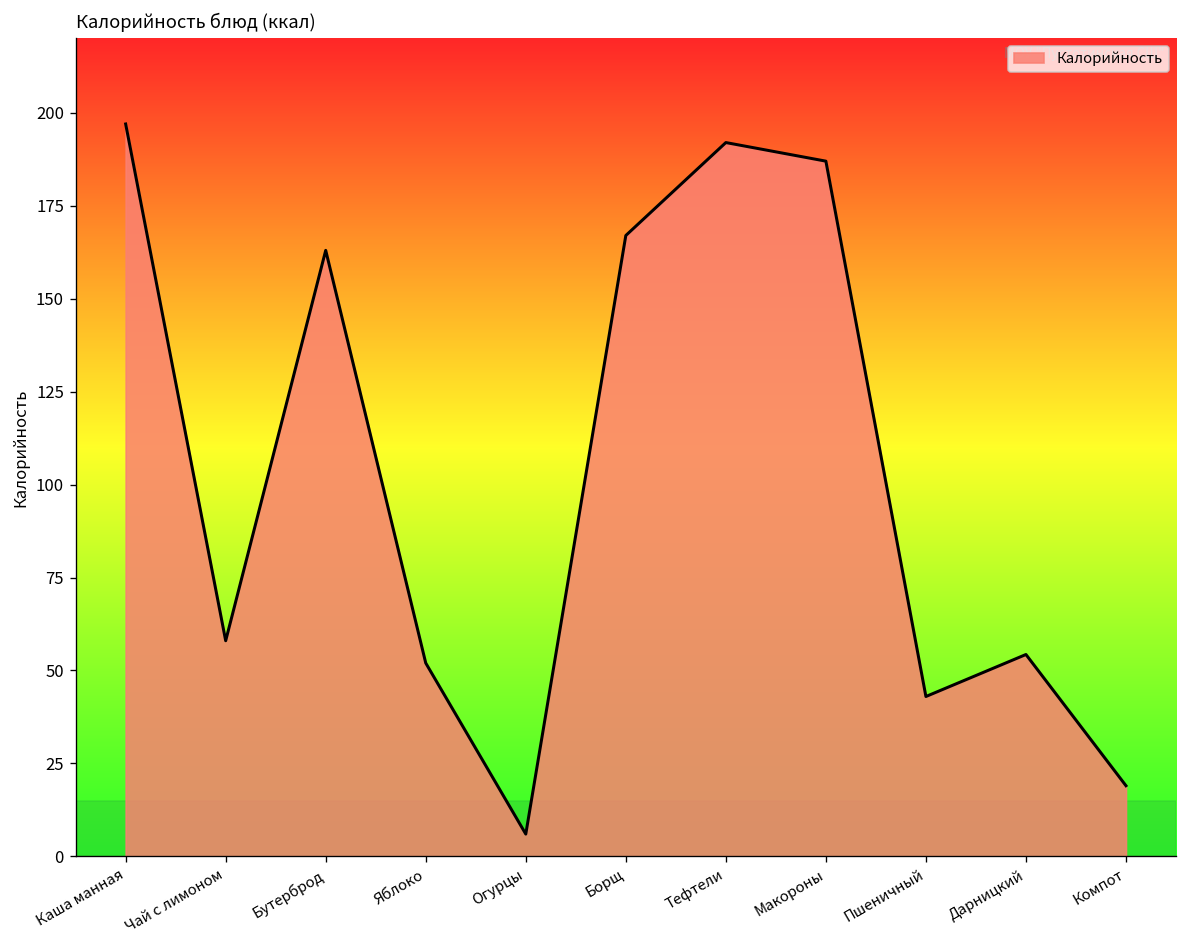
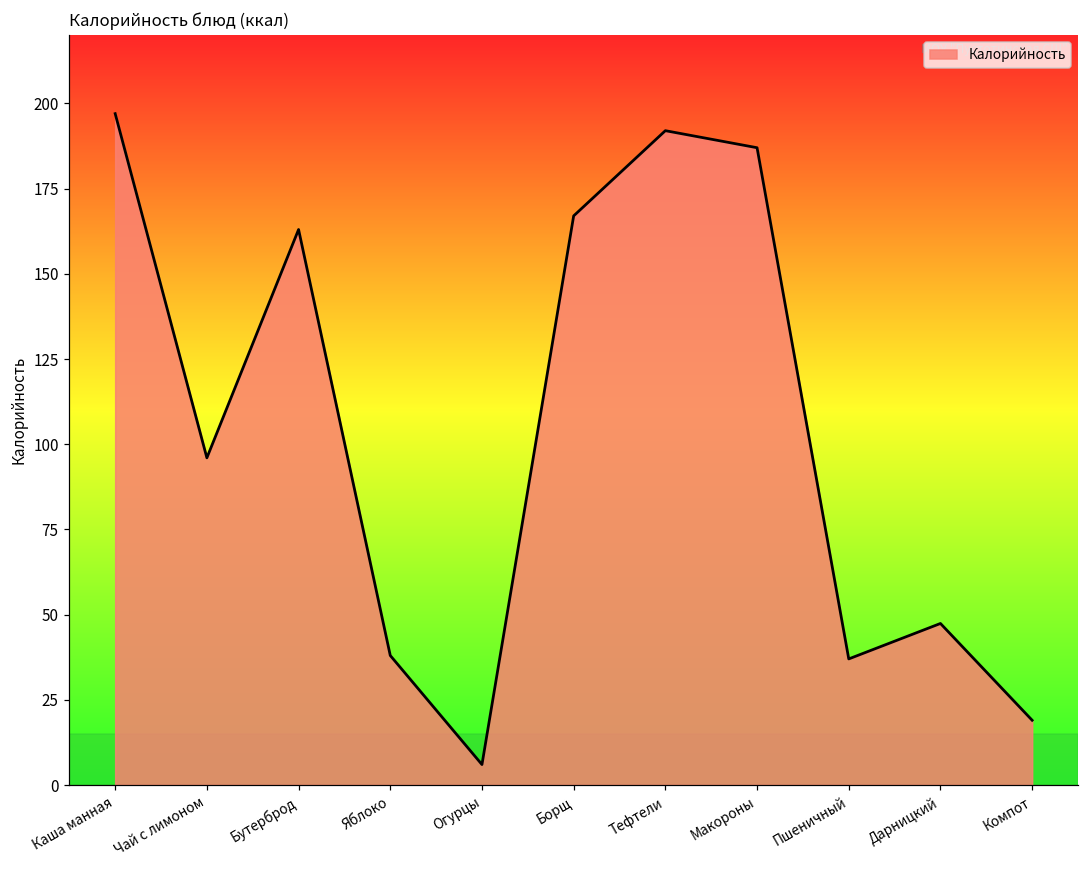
Чай с лимоном: 58 -> 96
Яблоко: 52 -> 38
Пшеничный: 43 -> 37
Дарницкий: 54 -> 47
